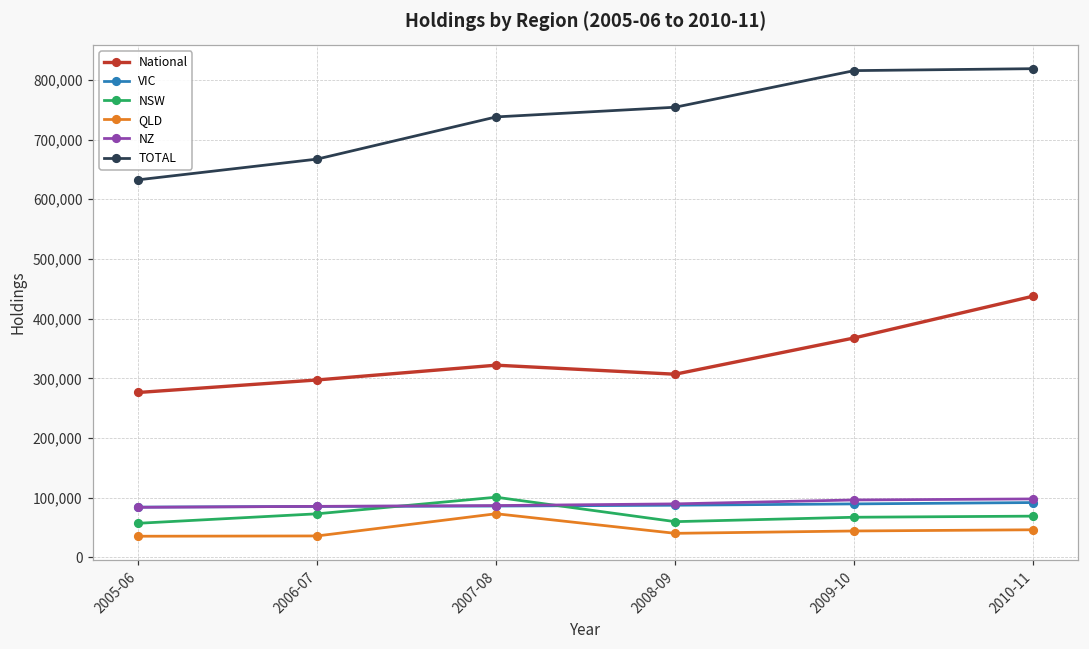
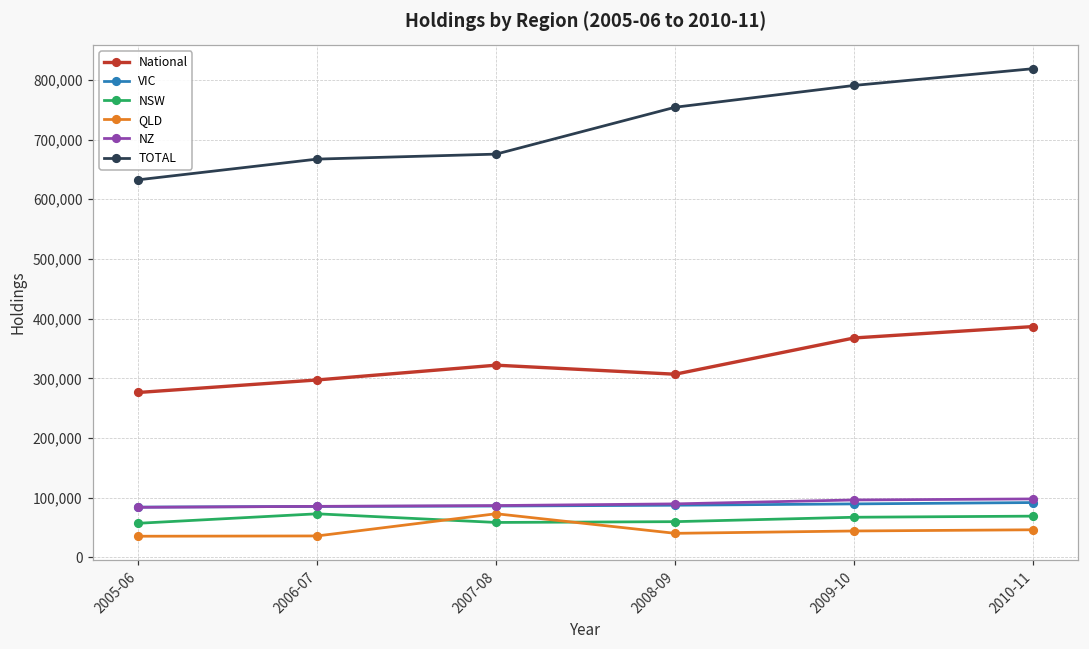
NSW, 2007-08: 100,000 -> 60,000
TOTAL, 2007-08: 740,000 -> 680,000
TOTAL, 2009-10: 820,000 -> 790,000
National, 2010-11: 440,000 -> 390,000
